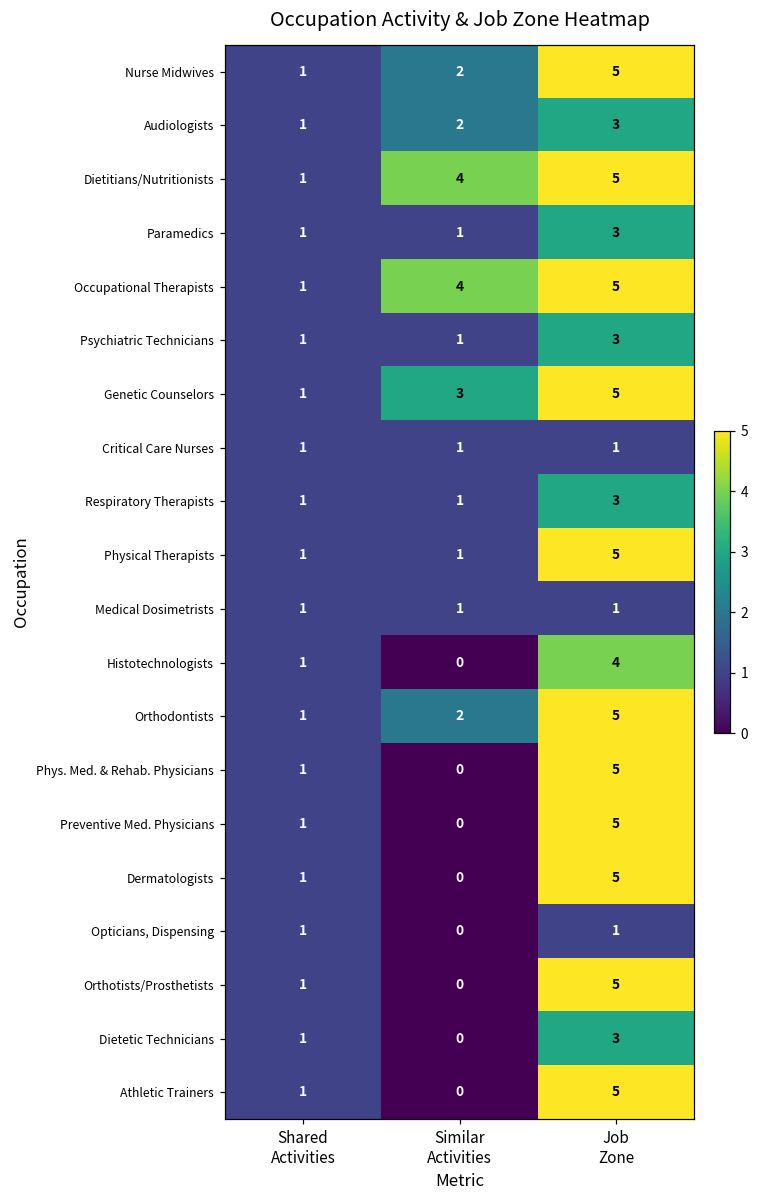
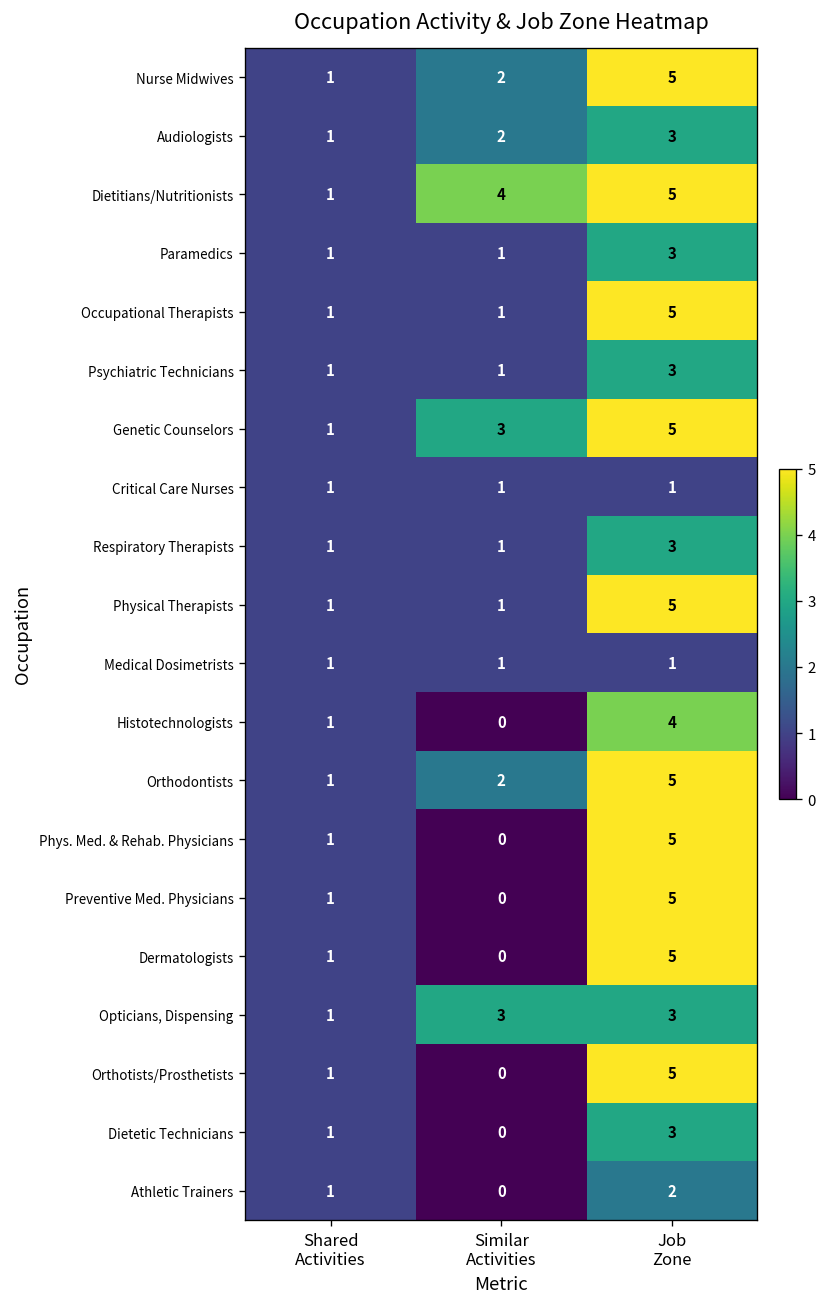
Occupational Therapists, Similar Activities: 4 -> 1
Opticians, Dispensing, Similar Activities: 0 -> 3
Opticians, Dispensing, Job Zone: 1 -> 3
Athletic Trainers, Job Zone: 5 -> 2
